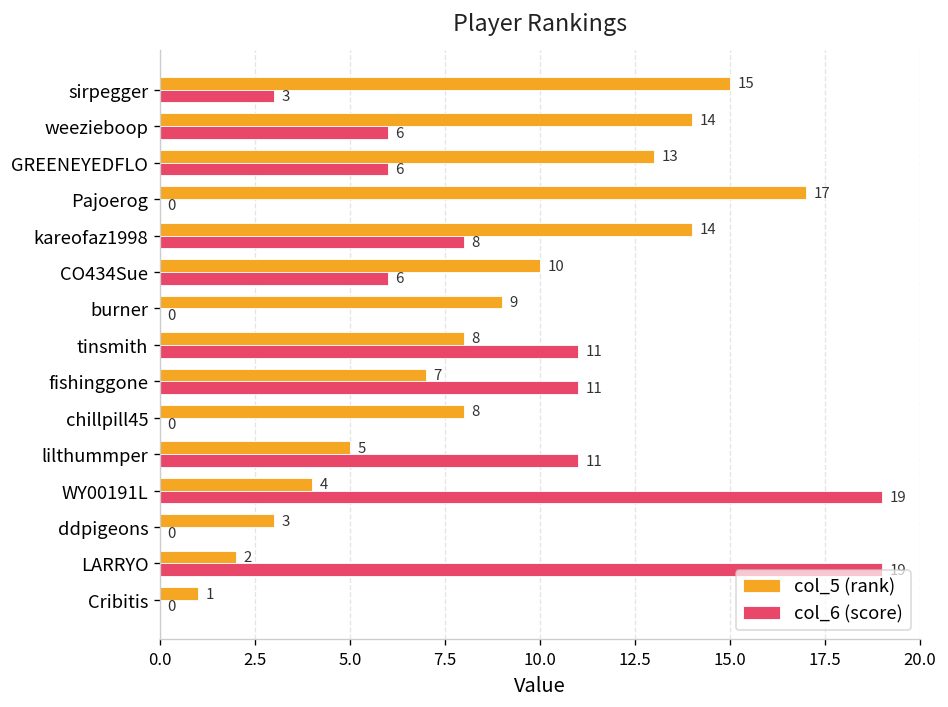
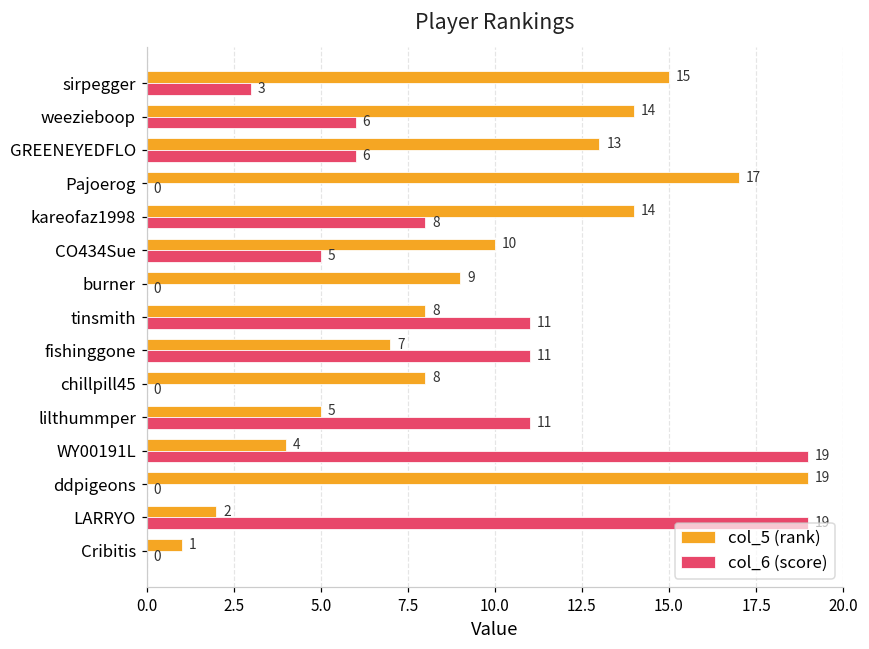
col_6 (score), CO434Sue: 6 -> 5
col_5 (rank), ddpigeons: 3 -> 19
